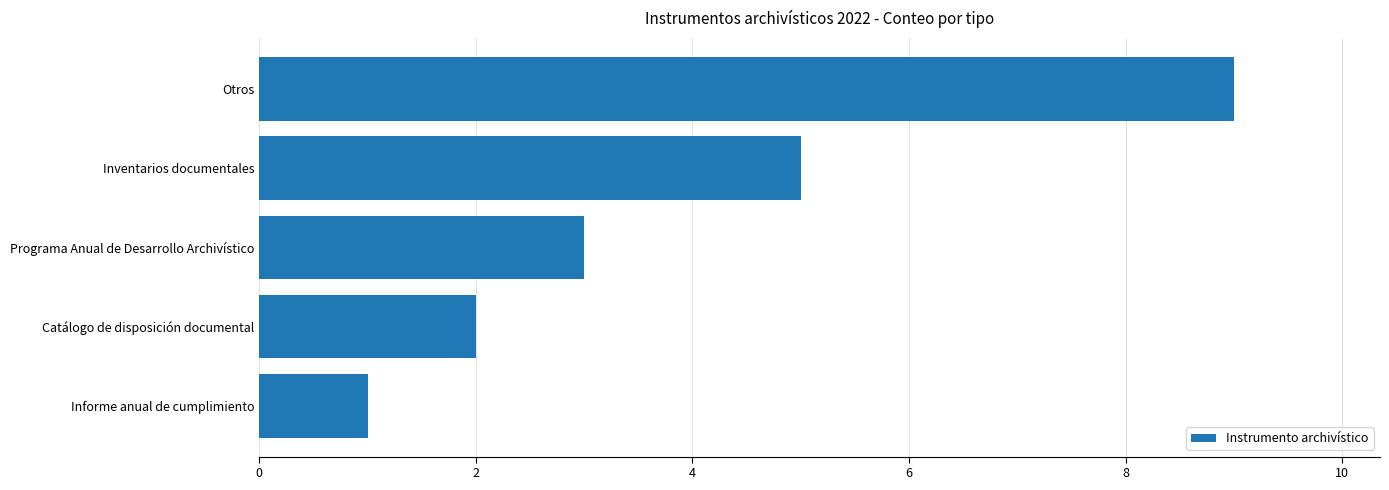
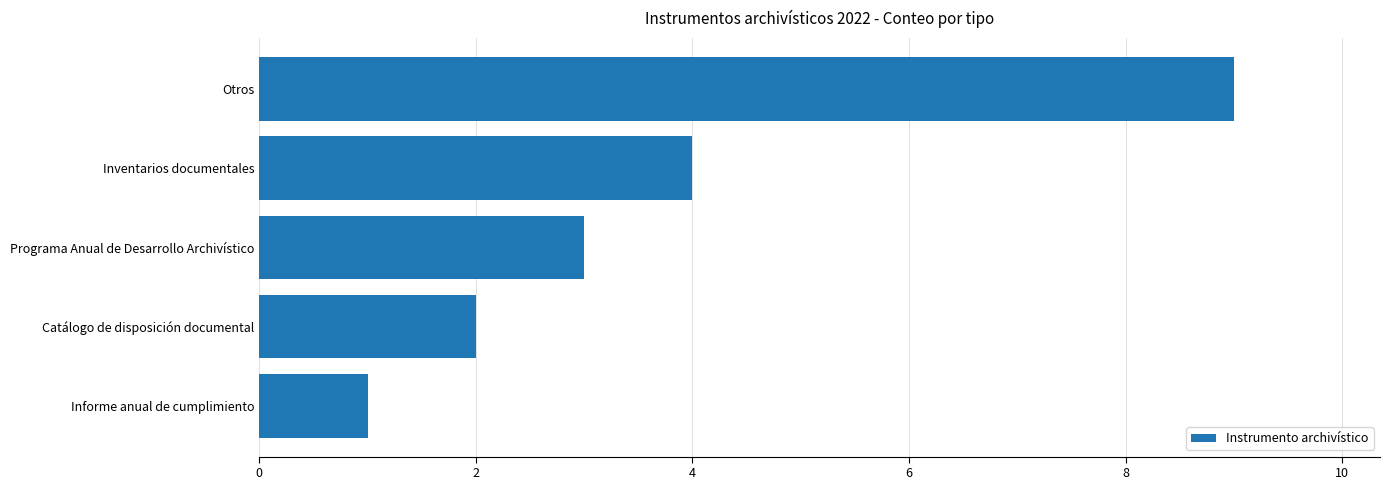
Inventarios documentales: 5 -> 4
